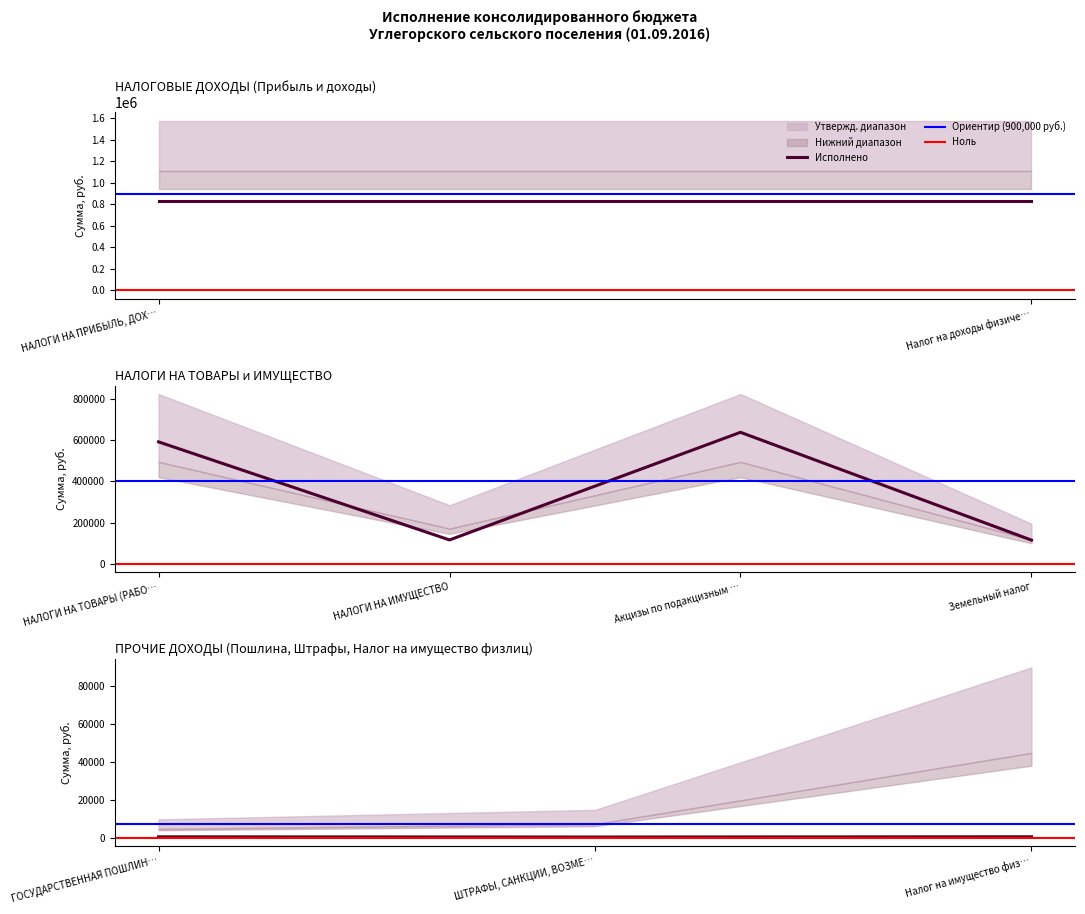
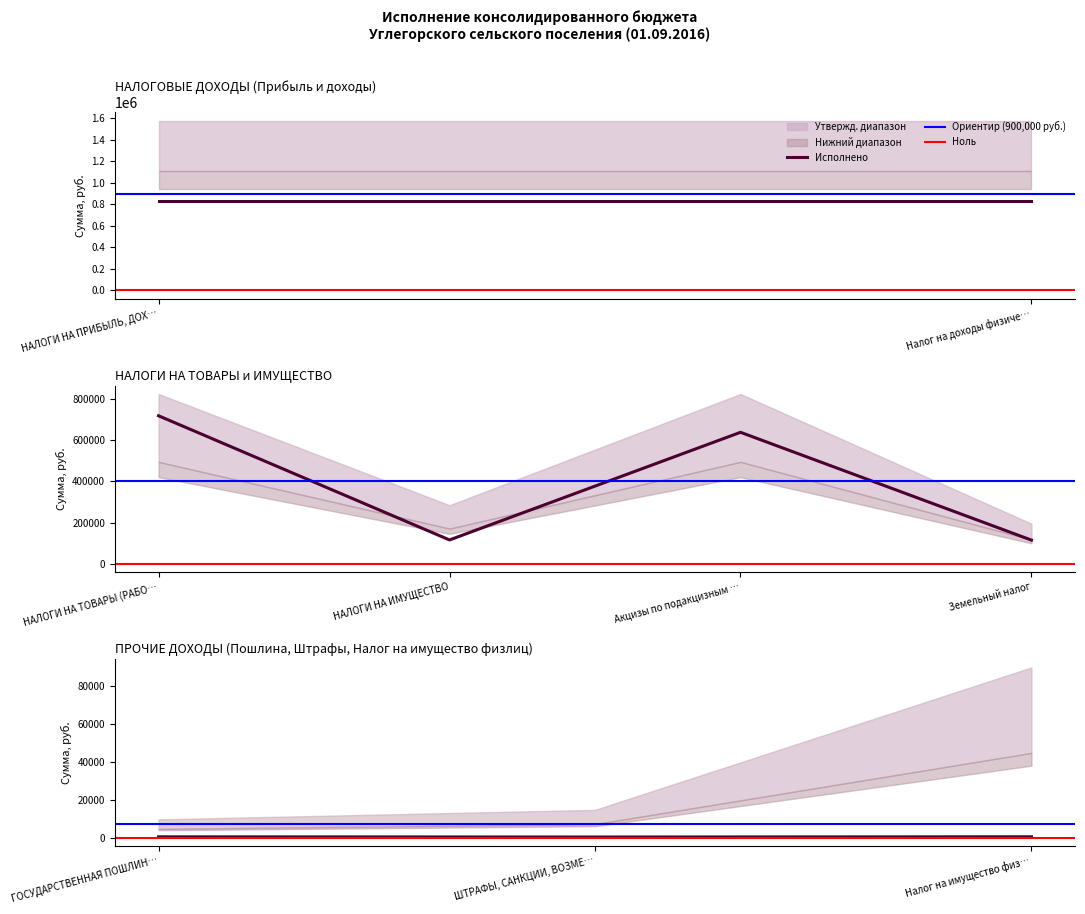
НАЛОГИ НА ТОВАРЫ и ИМУЩЕСТВО, Исполнено, НАЛОГИ НА ТОВАРЫ (РАБО…: 590000 -> 720000
